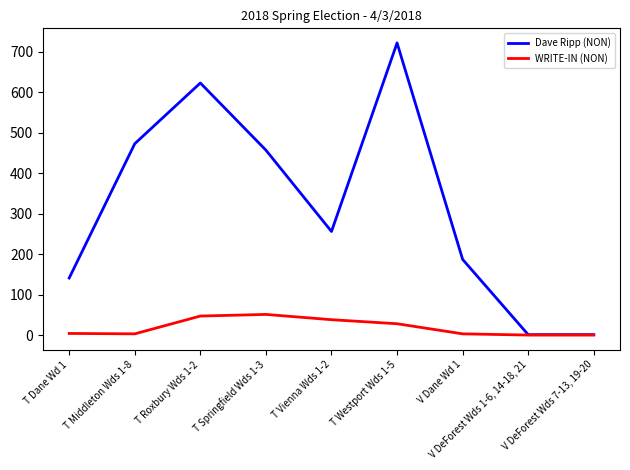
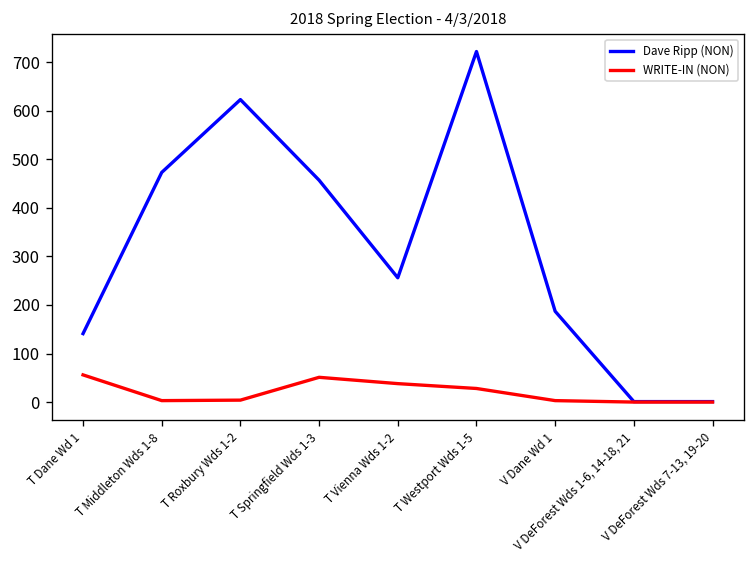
WRITE-IN (NON), T Dane Wd 1: 0 -> 60
WRITE-IN (NON), T Roxbury Wds 1-2: 50 -> 0
